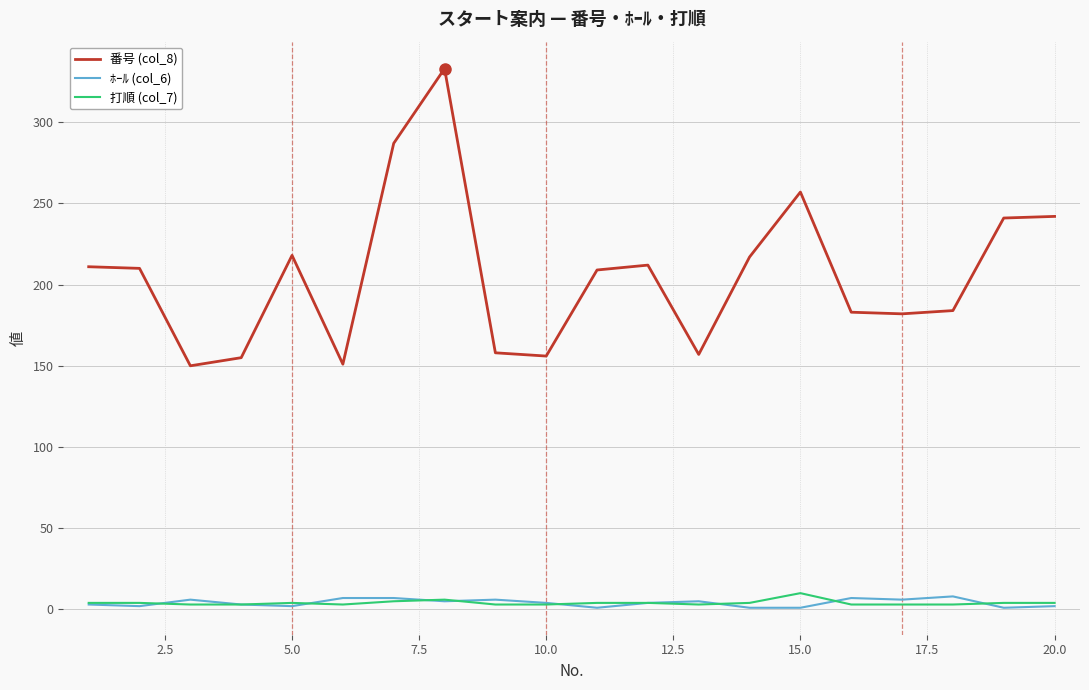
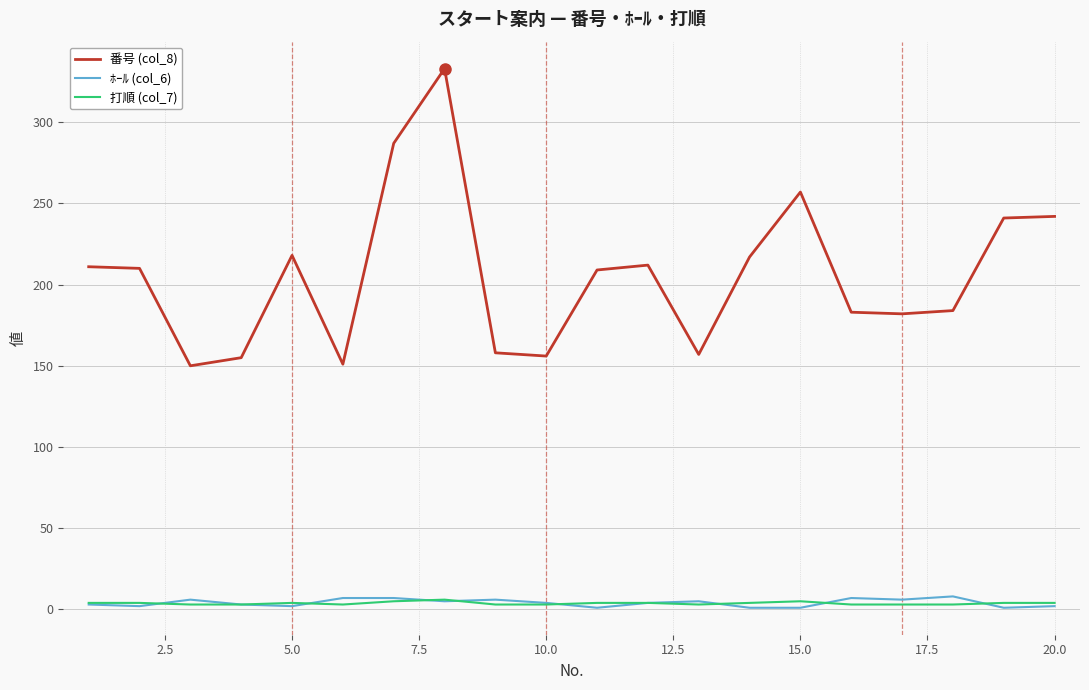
打順 (col_7), 15.0: 10 -> 5
